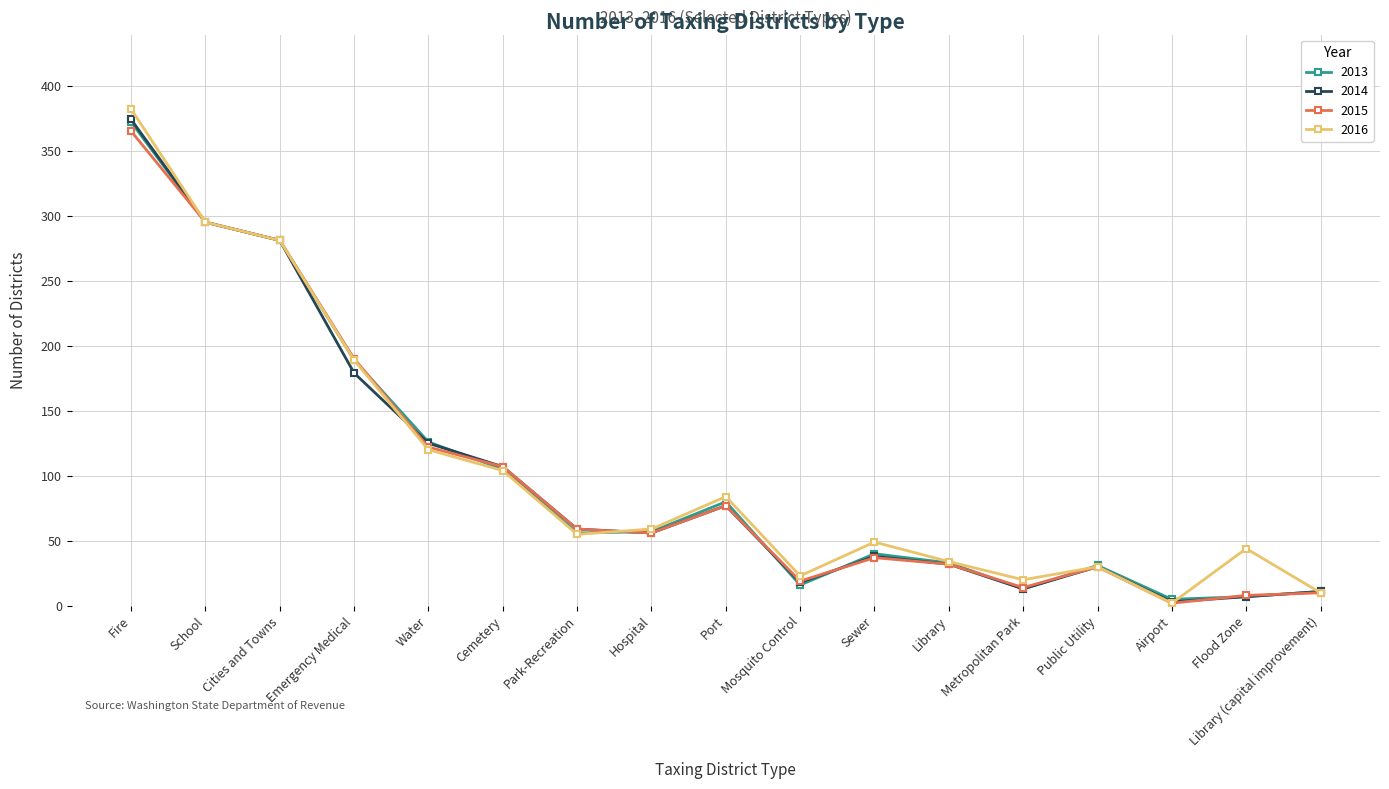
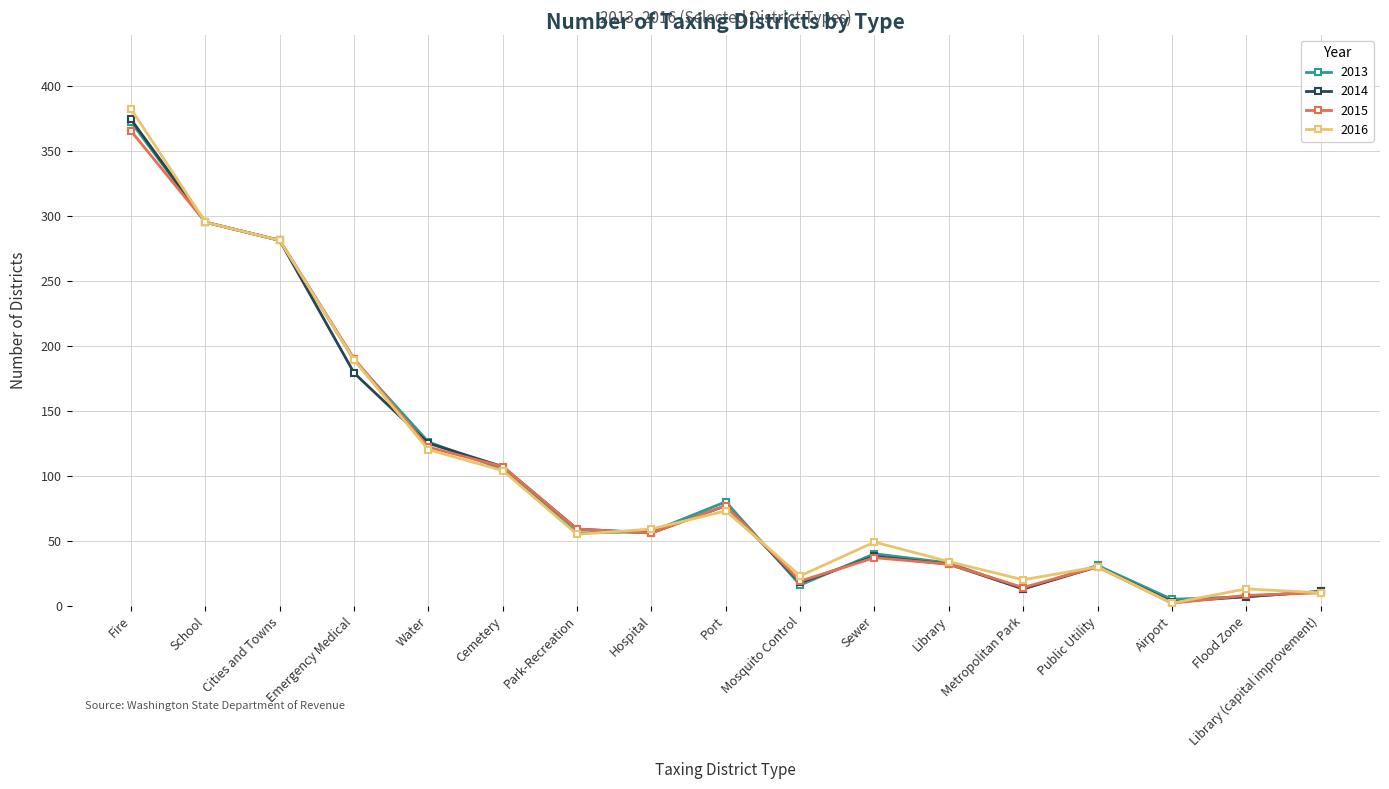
2016, Port: 84 -> 73
2016, Flood Zone: 44 -> 13
